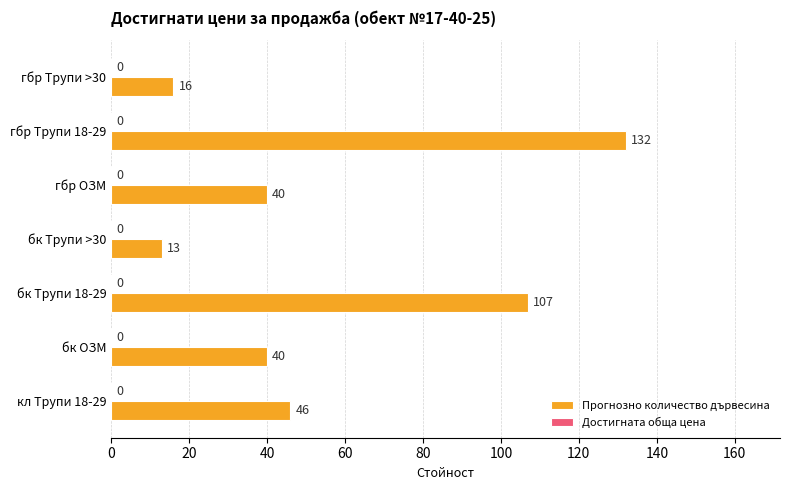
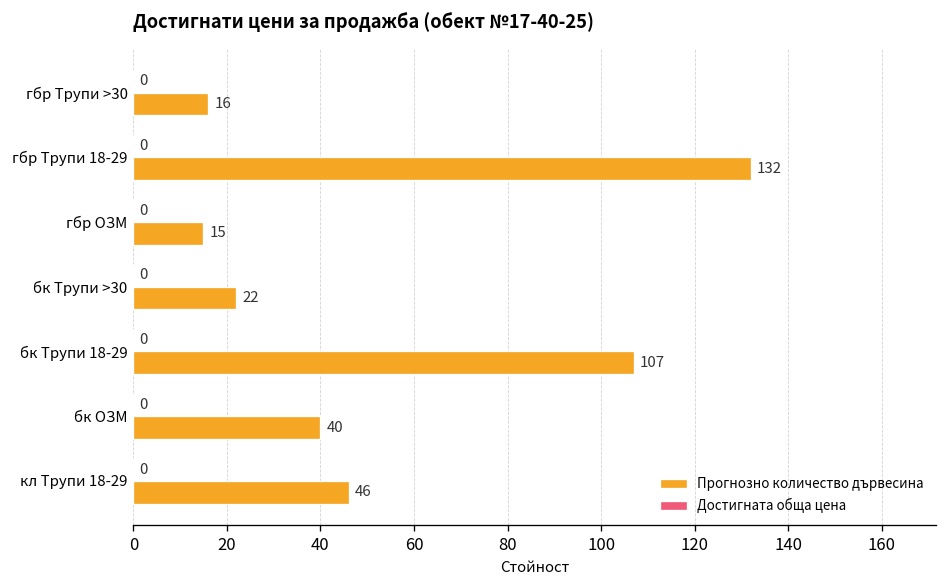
Прогнозно количество дървесина, гбр ОЗМ: 40 -> 15
Прогнозно количество дървесина, бк Трупи >30: 13 -> 22
